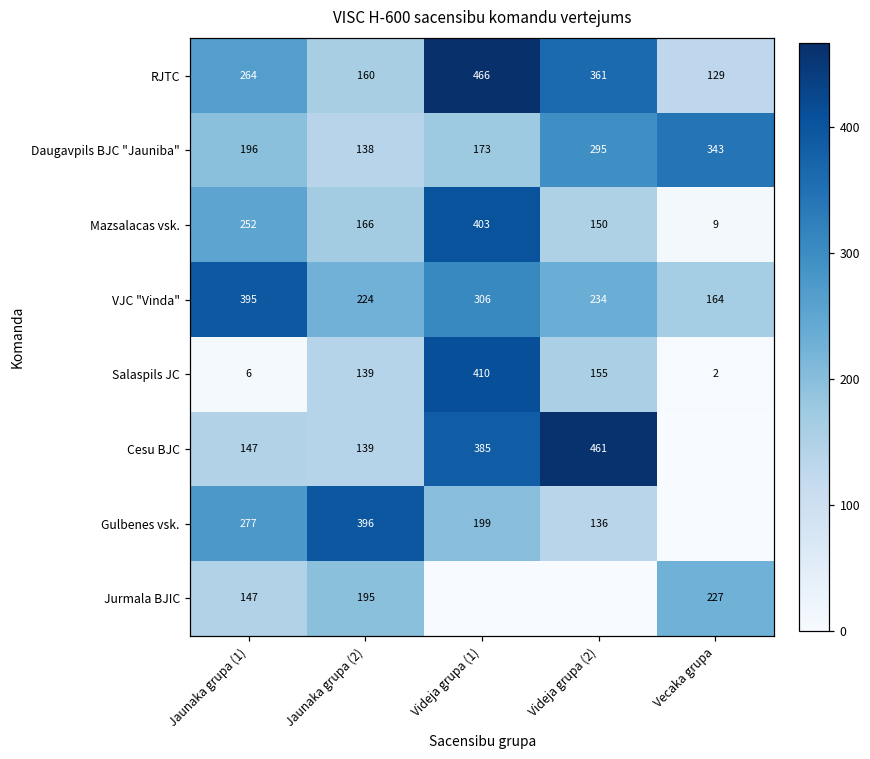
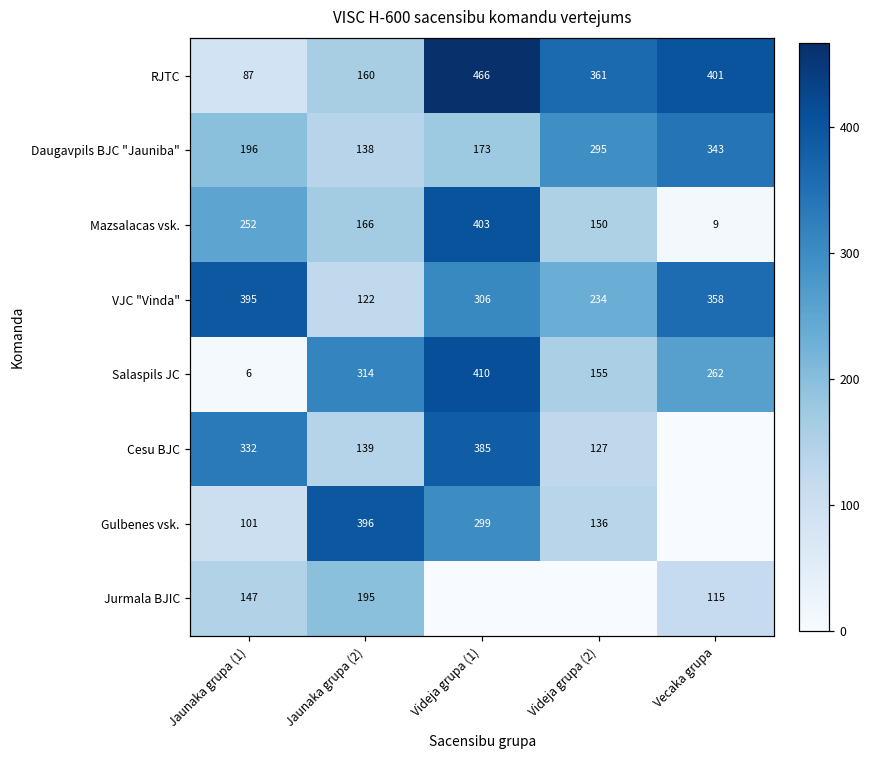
RJTC, Jaunaka grupa (1): 264 -> 87
RJTC, Vecaka grupa: 129 -> 401
VJC "Vinda", Jaunaka grupa (2): 224 -> 122
VJC "Vinda", Vecaka grupa: 164 -> 358
Salaspils JC, Jaunaka grupa (2): 139 -> 314
Salaspils JC, Vecaka grupa: 2 -> 262
Cesu BJC, Jaunaka grupa (1): 147 -> 332
Cesu BJC, Videja grupa (2): 461 -> 127
Gulbenes vsk., Jaunaka grupa (1): 277 -> 101
Gulbenes vsk., Videja grupa (1): 199 -> 299
Jurmala BJIC, Vecaka grupa: 227 -> 115
